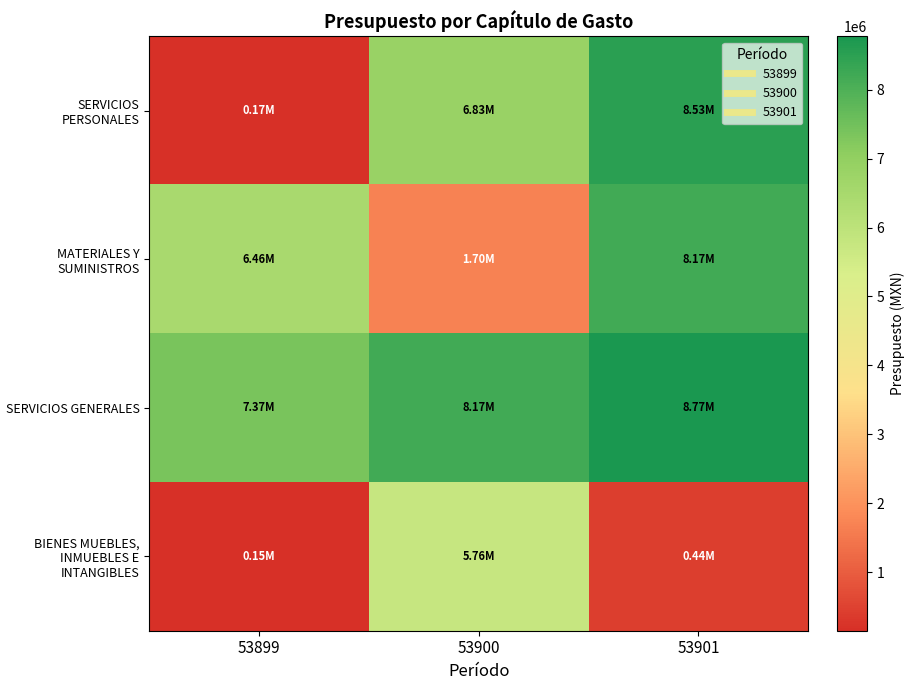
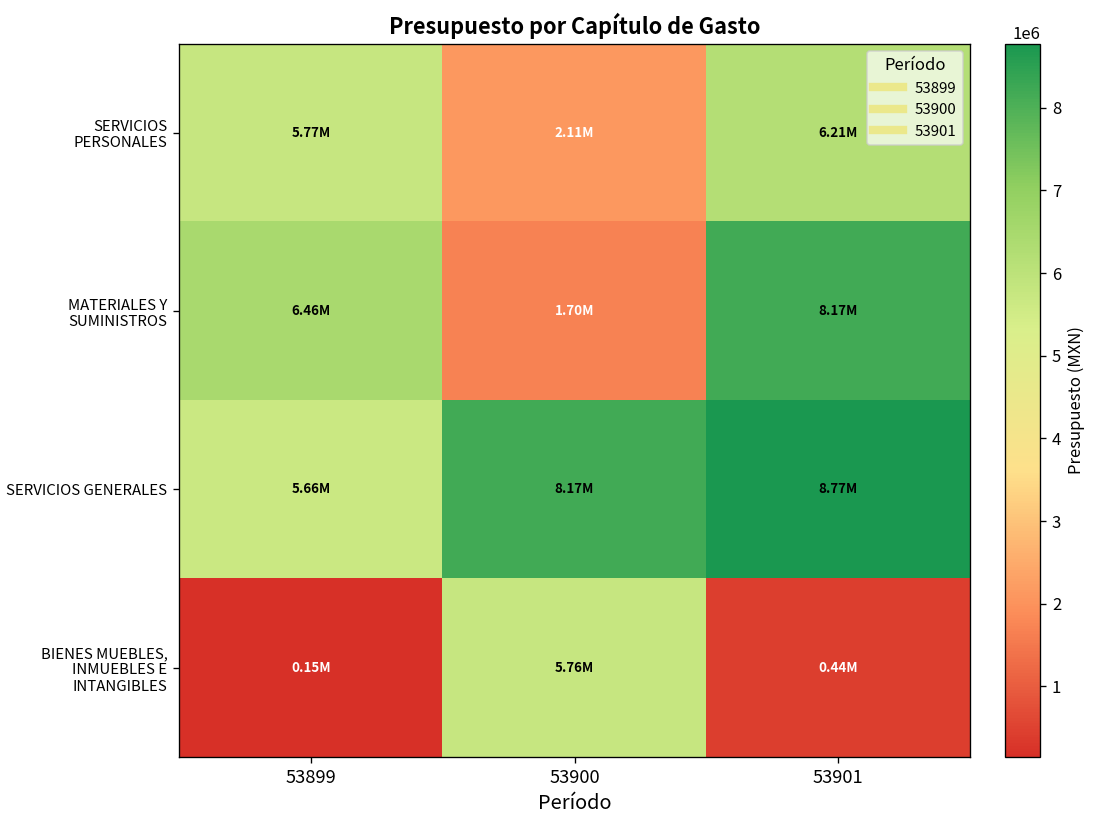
SERVICIOS PERSONALES, 53899: 0.17M -> 5.77M
SERVICIOS PERSONALES, 53900: 6.83M -> 2.11M
SERVICIOS PERSONALES, 53901: 8.53M -> 6.21M
SERVICIOS GENERALES, 53899: 7.37M -> 5.66M
